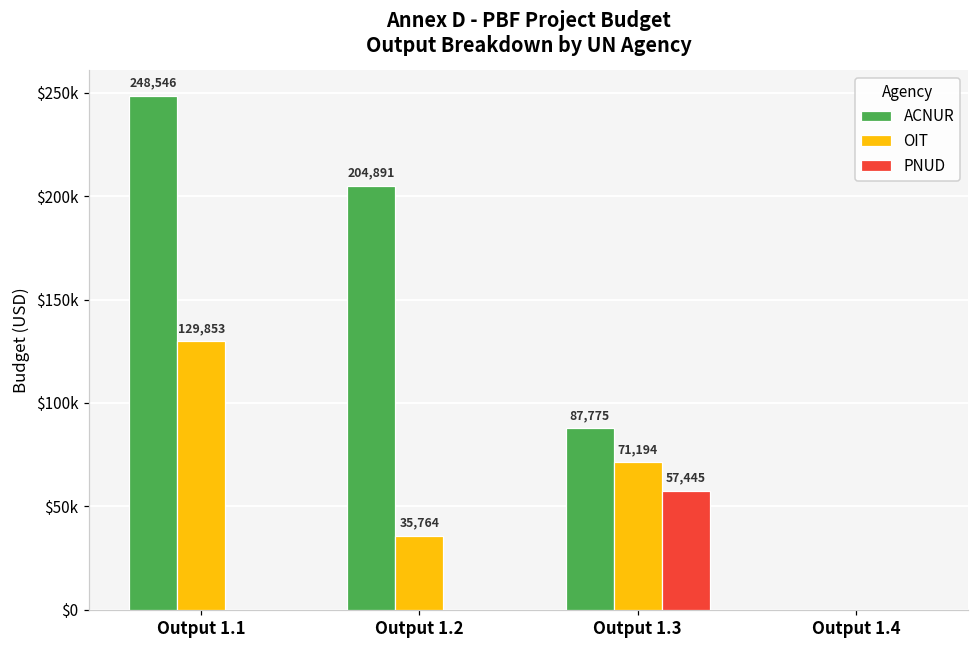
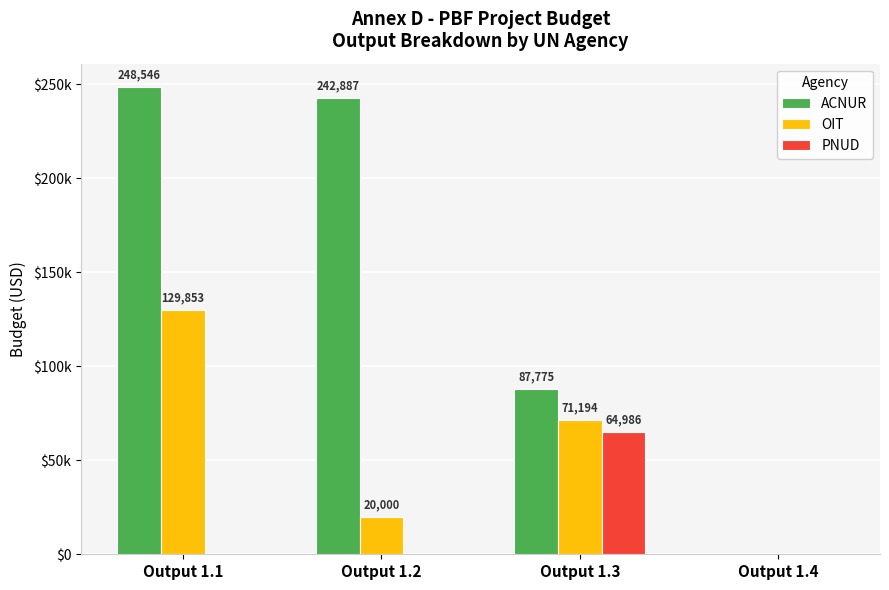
ACNUR, Output 1.2: 204,891 -> 242,887
OIT, Output 1.2: 35,764 -> 20,000
PNUD, Output 1.3: 57,445 -> 64,986
